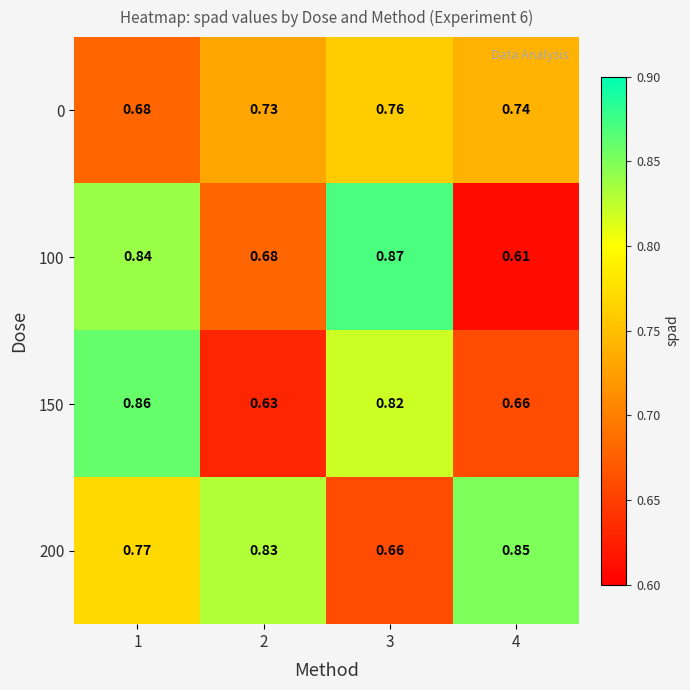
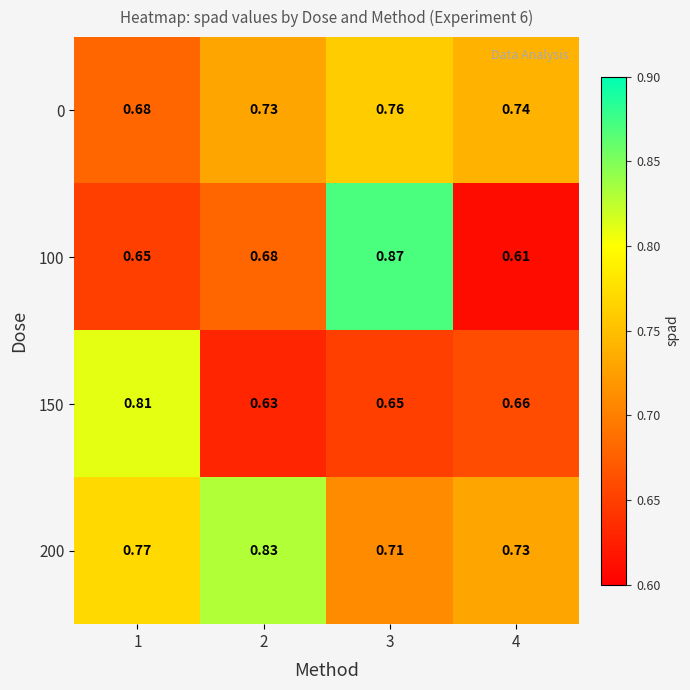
100, 1: 0.84 -> 0.65
150, 1: 0.86 -> 0.81
150, 3: 0.82 -> 0.65
200, 3: 0.66 -> 0.71
200, 4: 0.85 -> 0.73
